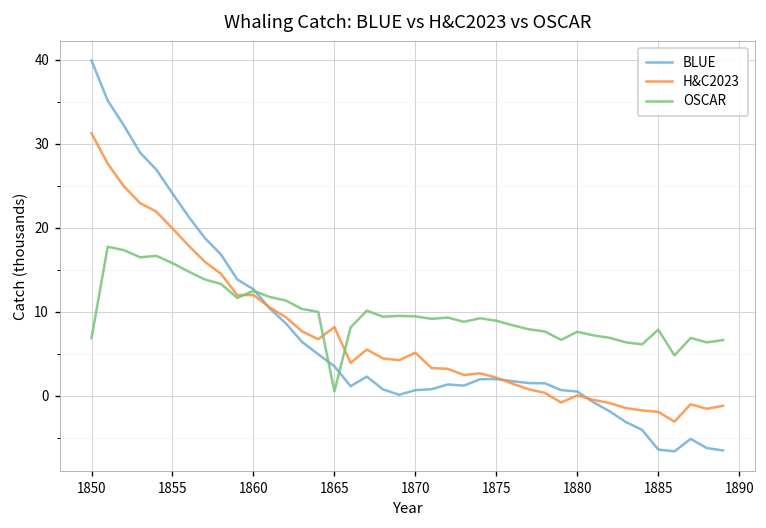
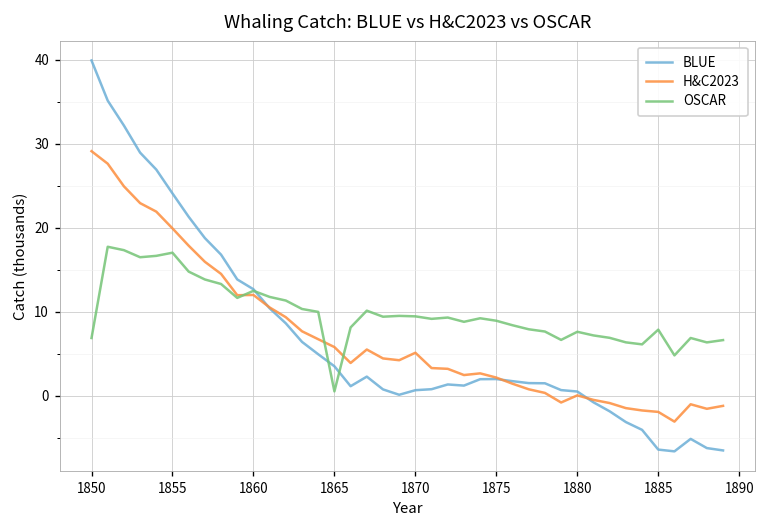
H&C2023, 1850: 31 -> 29
OSCAR, 1855: 16 -> 17
H&C2023, 1865: 8 -> 6
